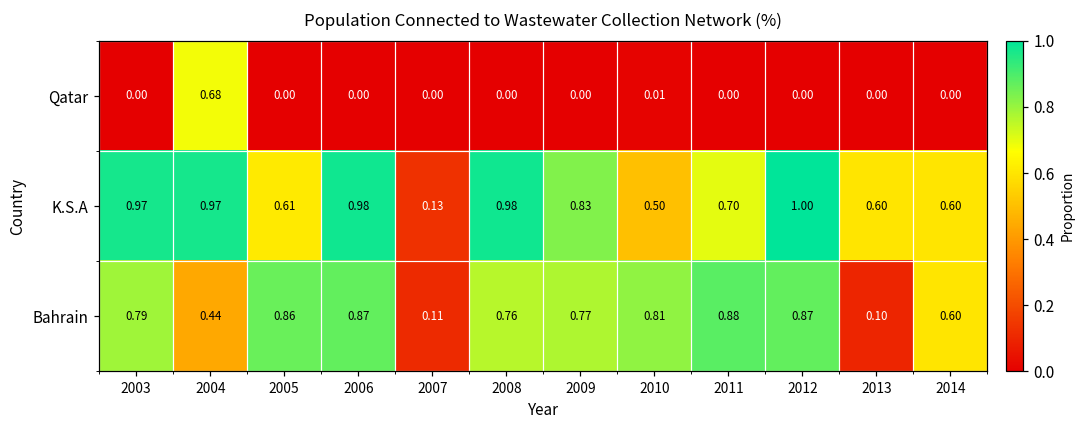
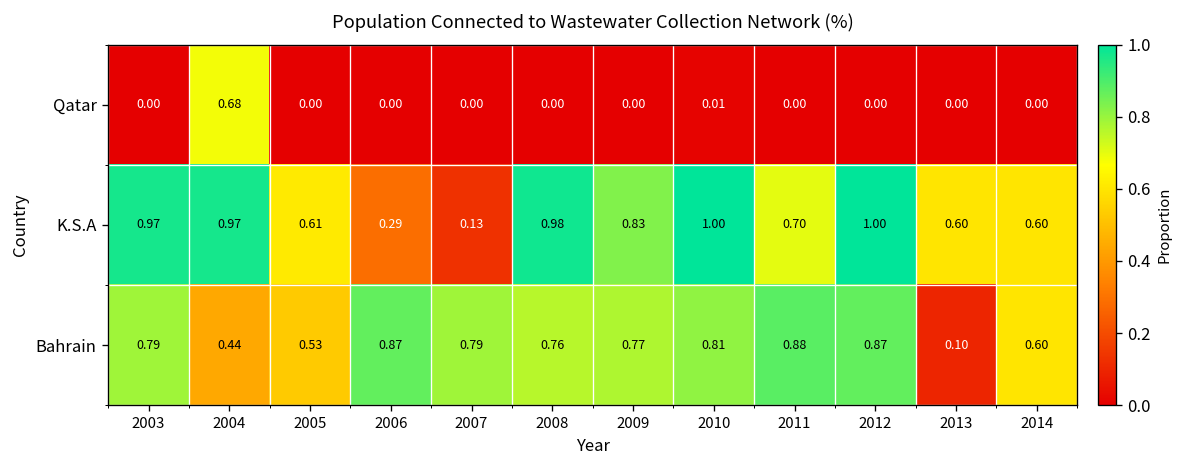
K.S.A, 2006: 0.98 -> 0.29
K.S.A, 2010: 0.50 -> 1.00
Bahrain, 2005: 0.86 -> 0.53
Bahrain, 2007: 0.11 -> 0.79
